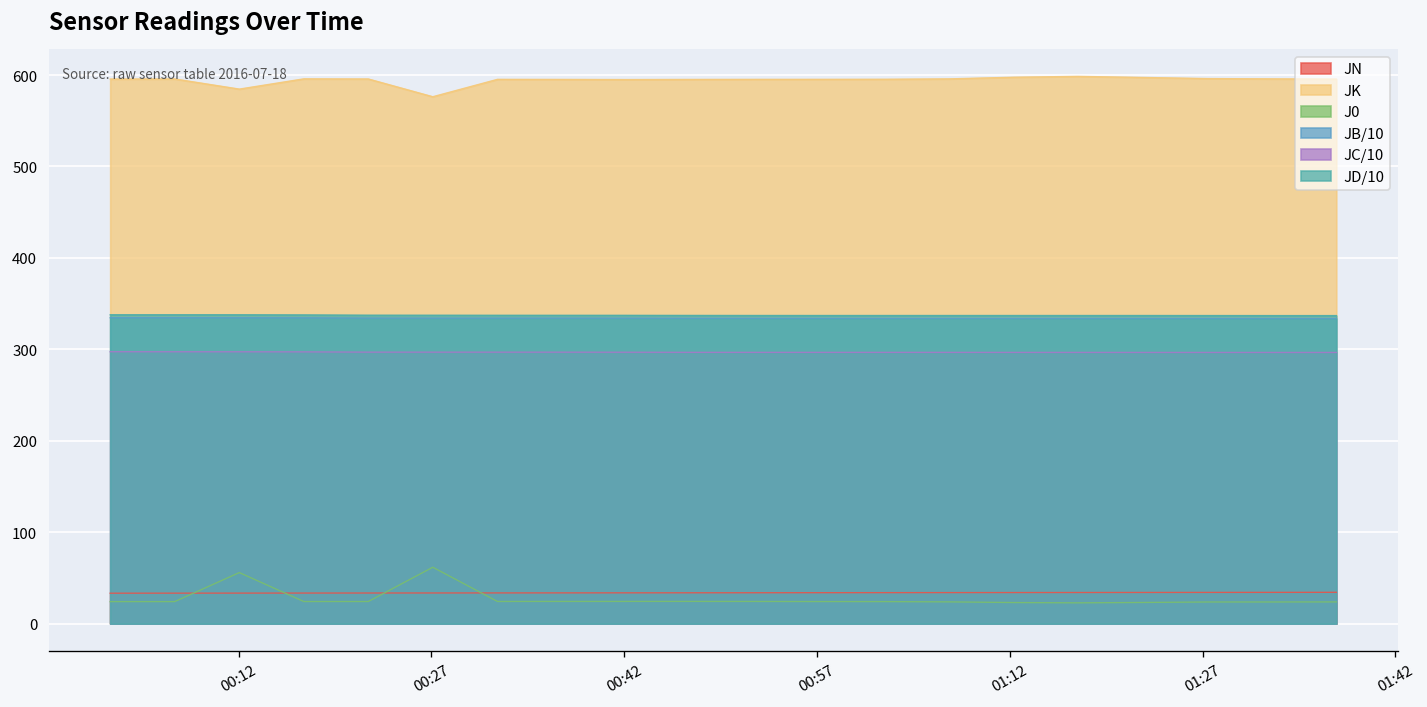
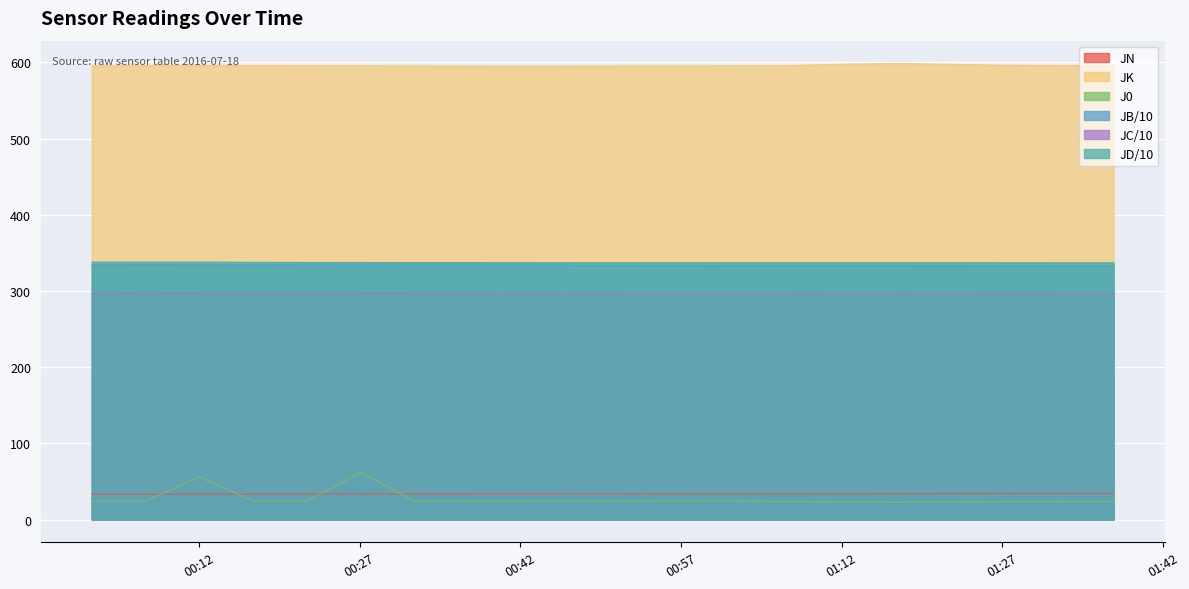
JK, 00:12: 580 -> 600
JK, 00:27: 580 -> 600
